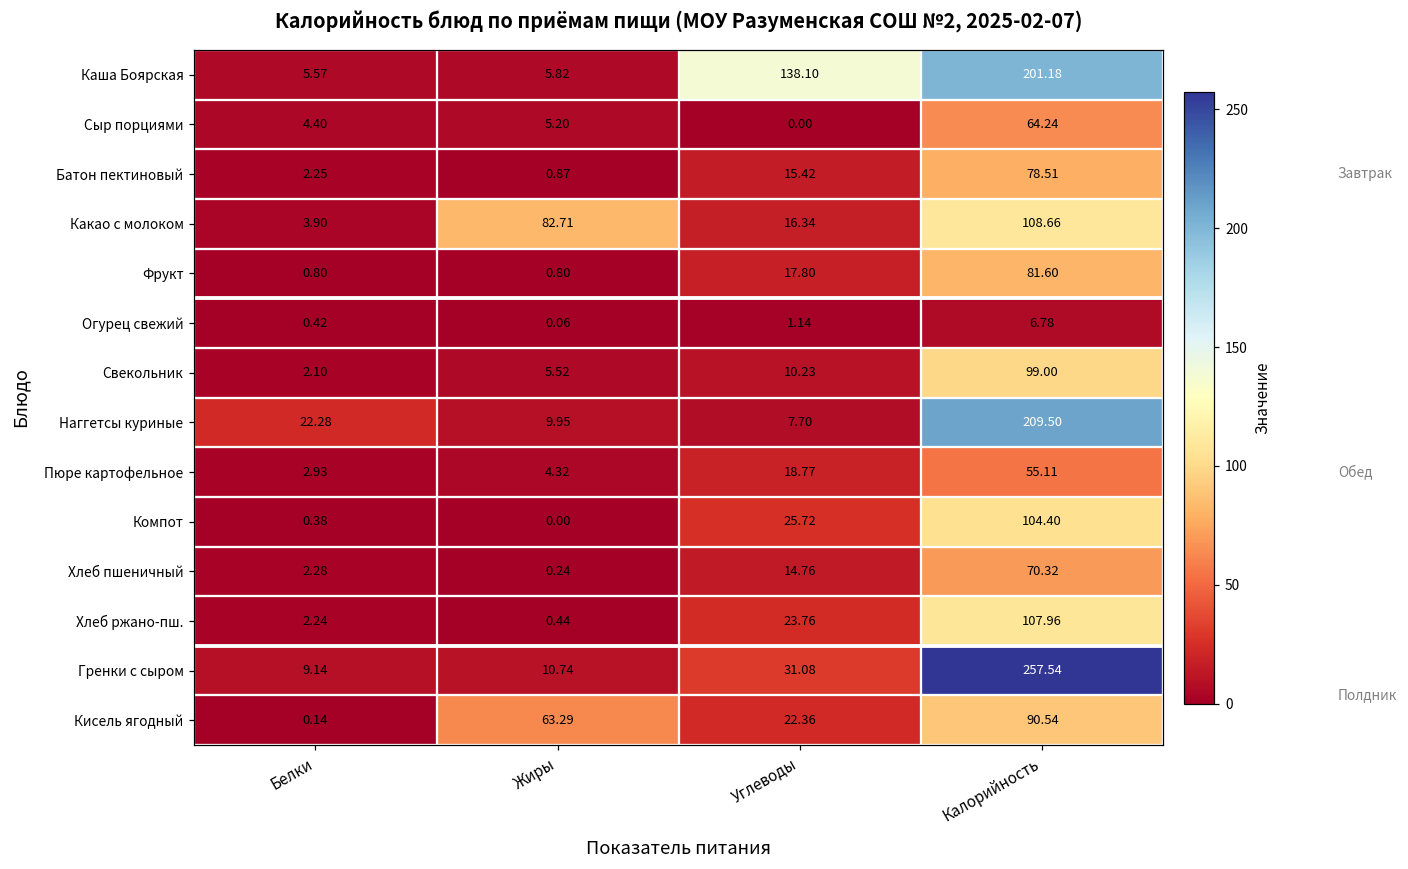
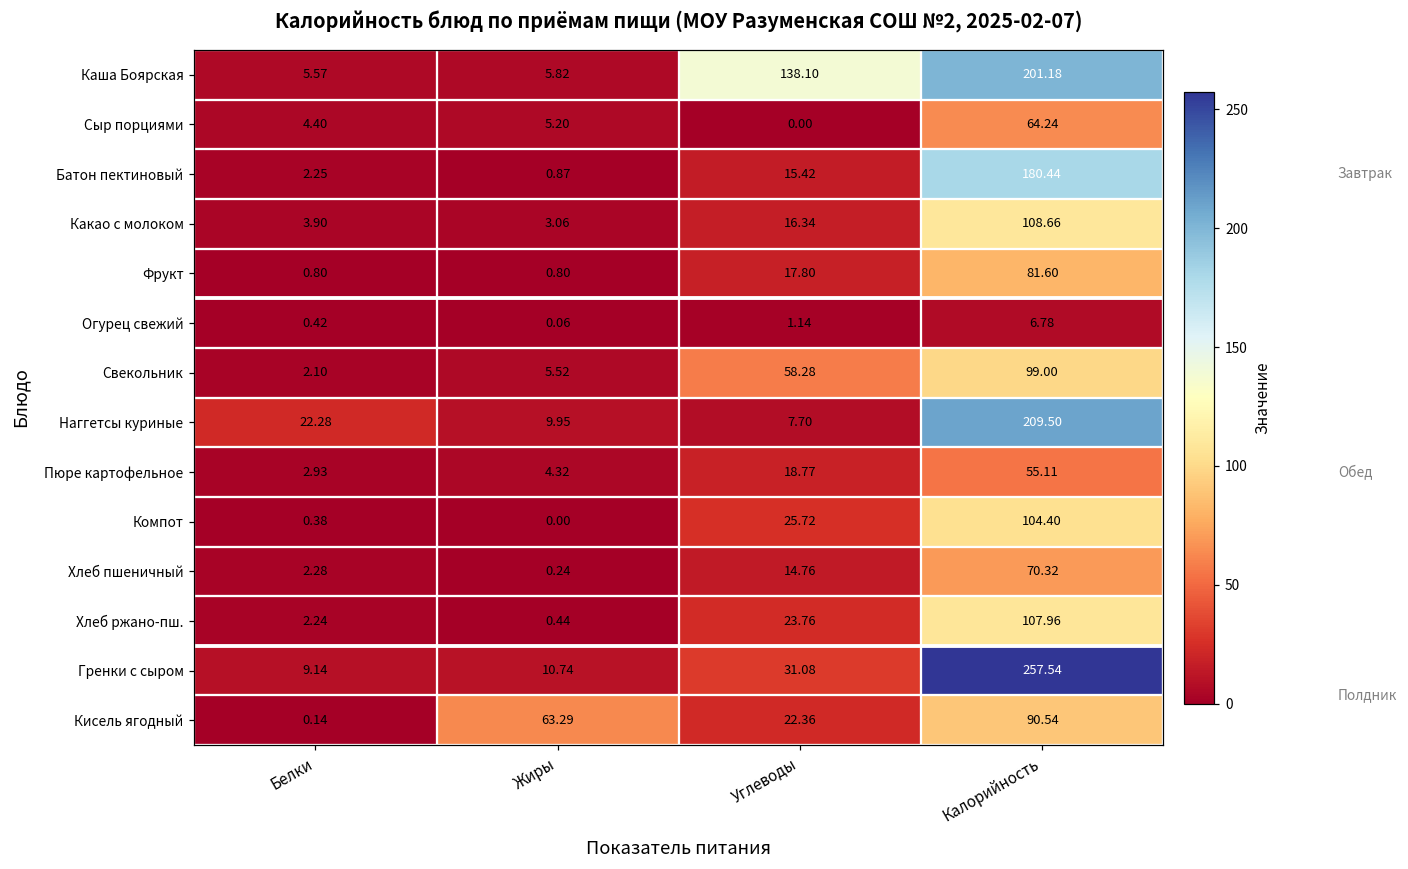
Батон пектиновый, Калорийность: 78.51 -> 180.44
Какао с молоком, Жиры: 82.71 -> 3.06
Свекольник, Углеводы: 10.23 -> 58.28
